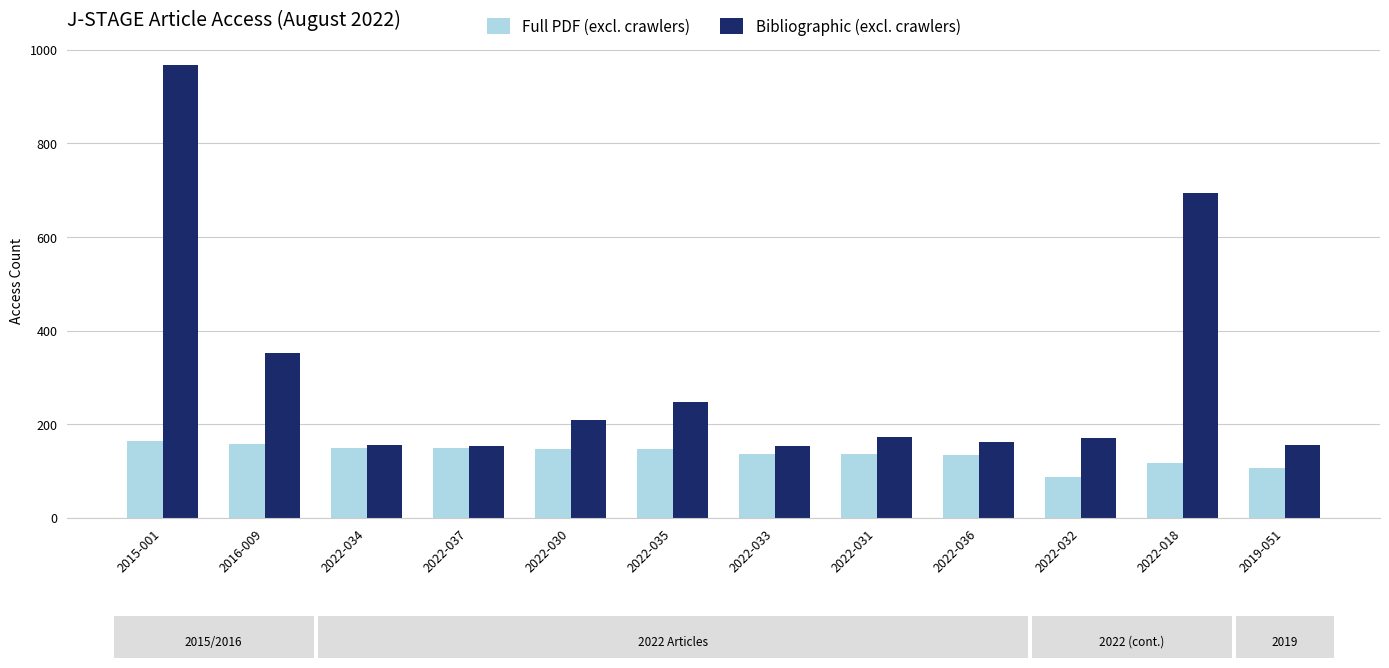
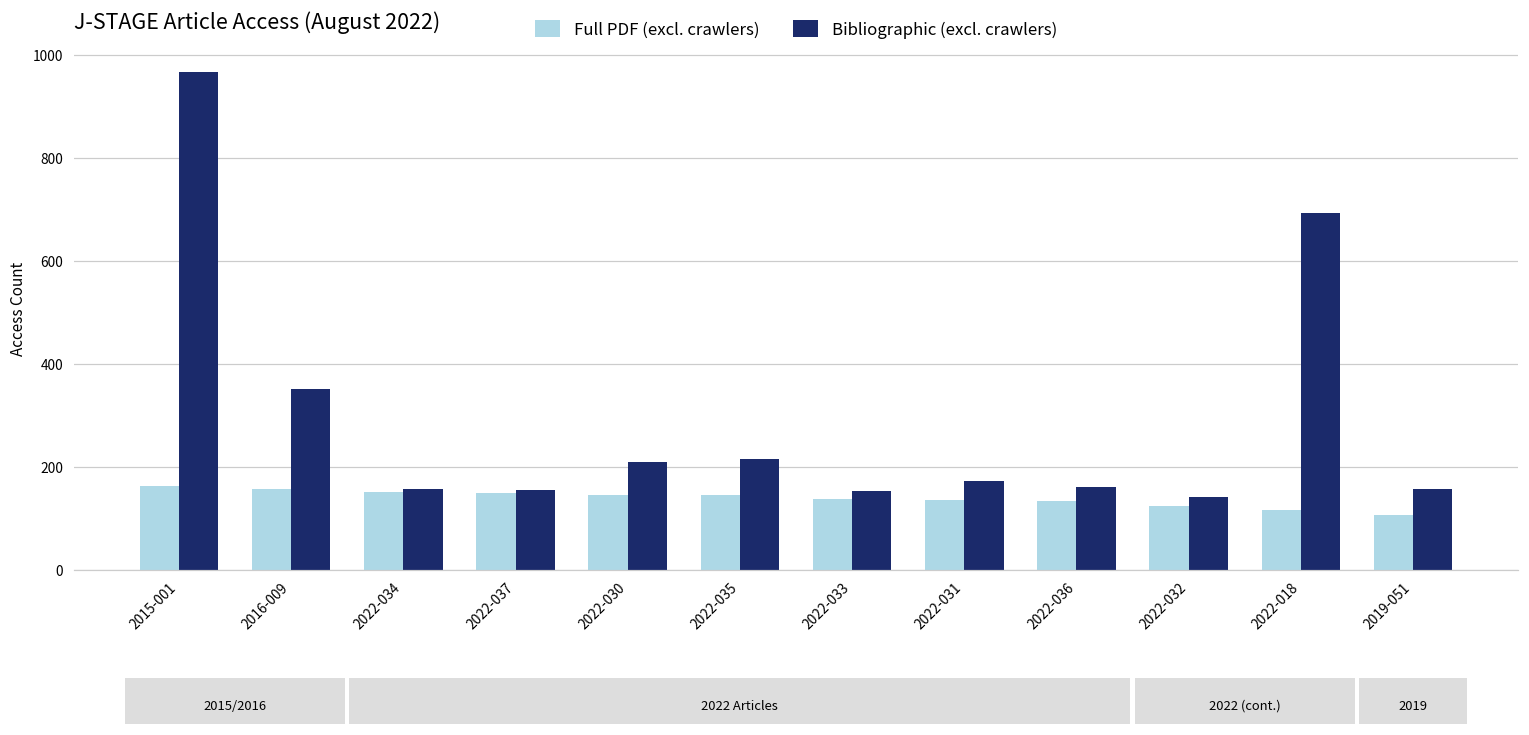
Bibliographic (excl. crawlers), 2022-035: 250 -> 220
Full PDF (excl. crawlers), 2022-032: 90 -> 120
Bibliographic (excl. crawlers), 2022-032: 170 -> 140
